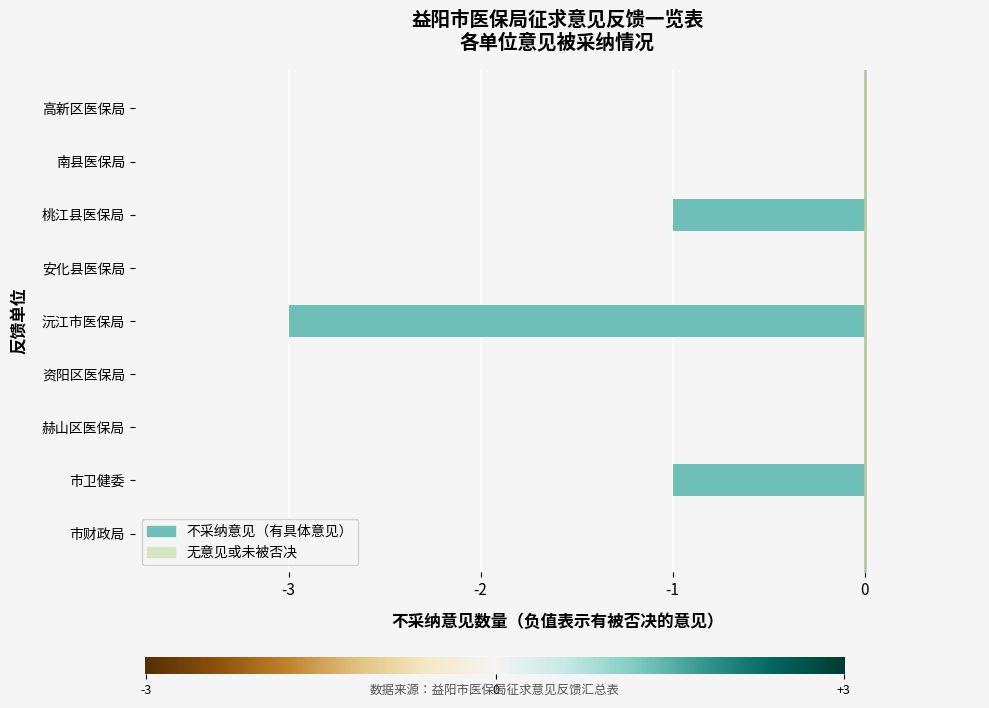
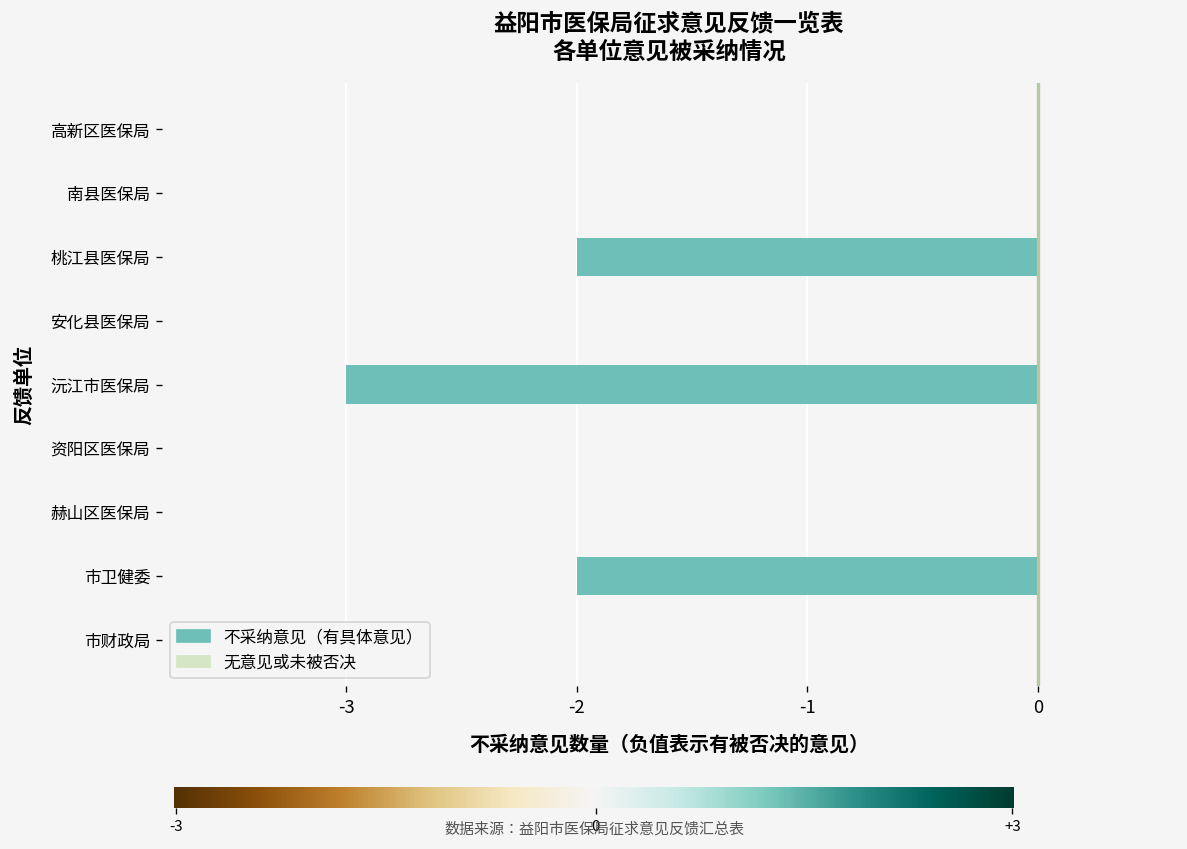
桃江县医保局: -1.00 -> -2.00
市卫健委: -1.00 -> -2.00
